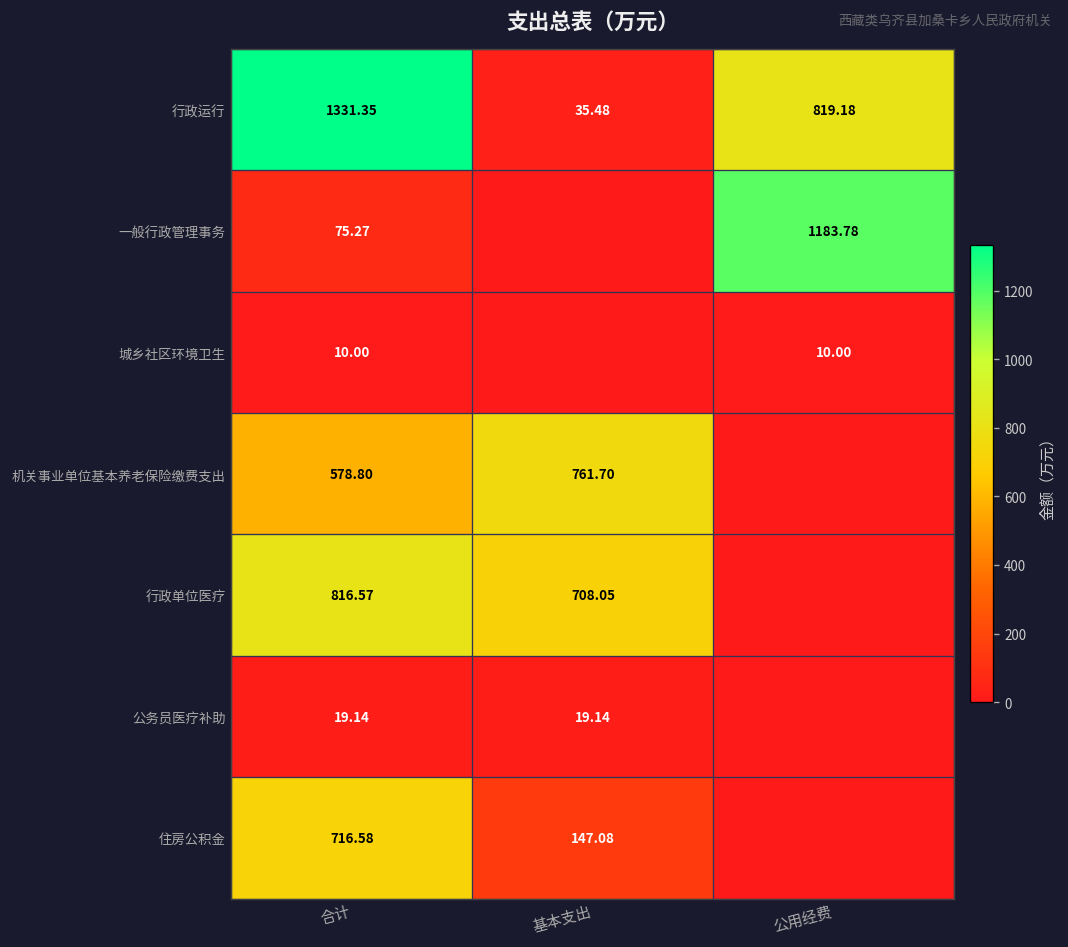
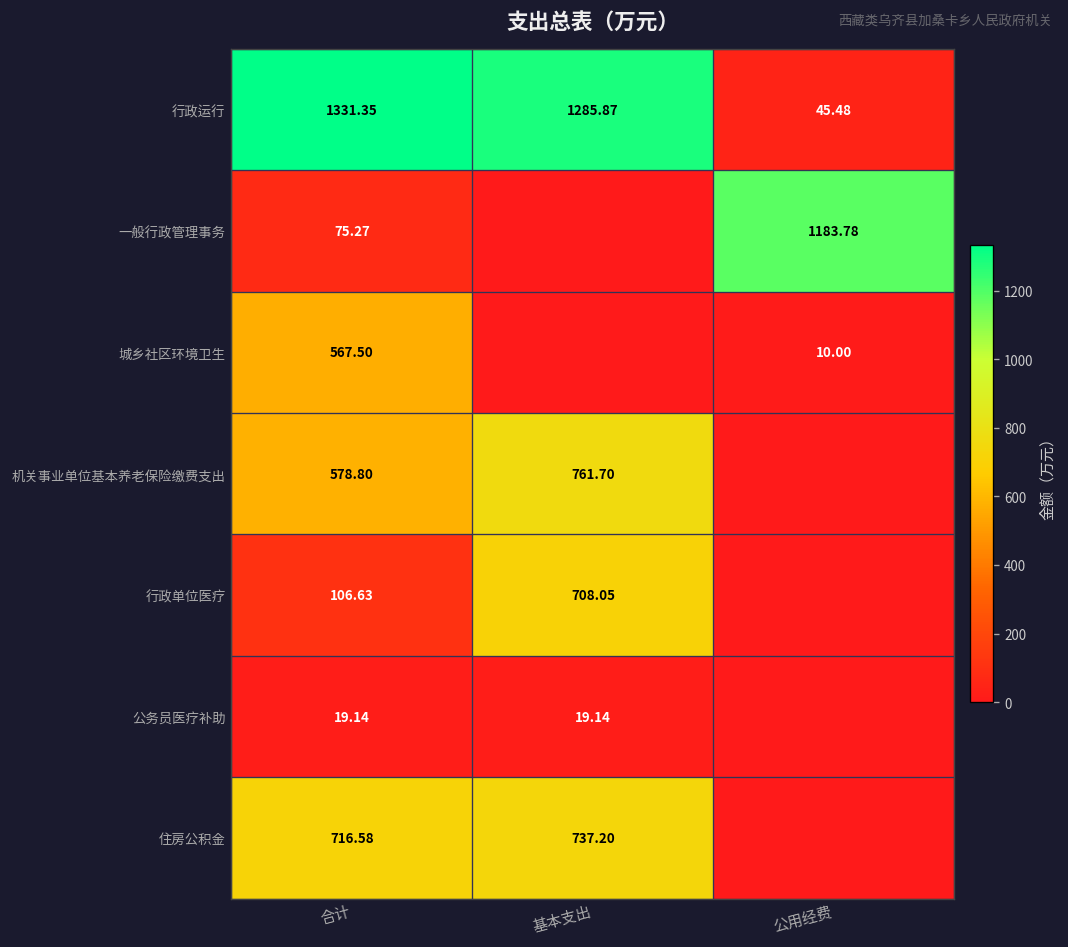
行政运行, 基本支出: 35.48 -> 1285.87
行政运行, 公用经费: 819.18 -> 45.48
城乡社区环境卫生, 合计: 10.00 -> 567.50
行政单位医疗, 合计: 816.57 -> 106.63
住房公积金, 基本支出: 147.08 -> 737.20
